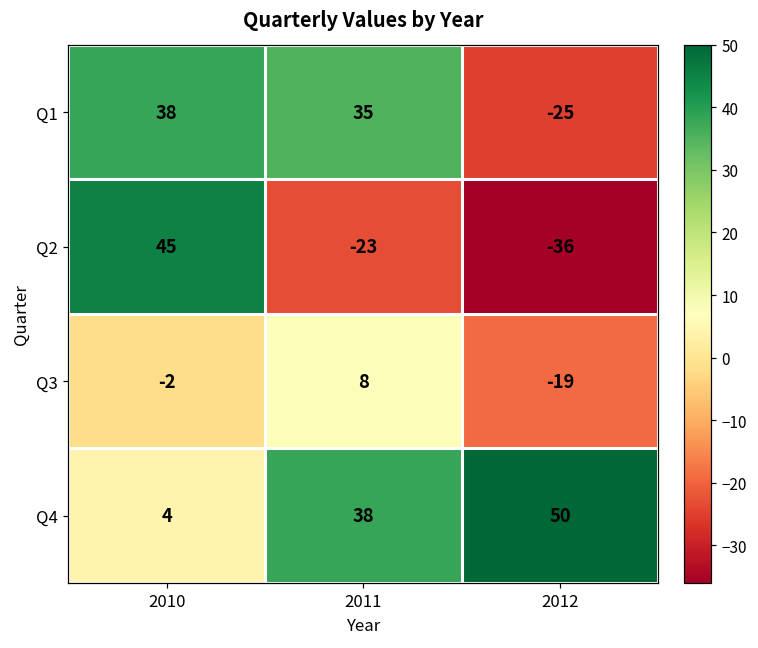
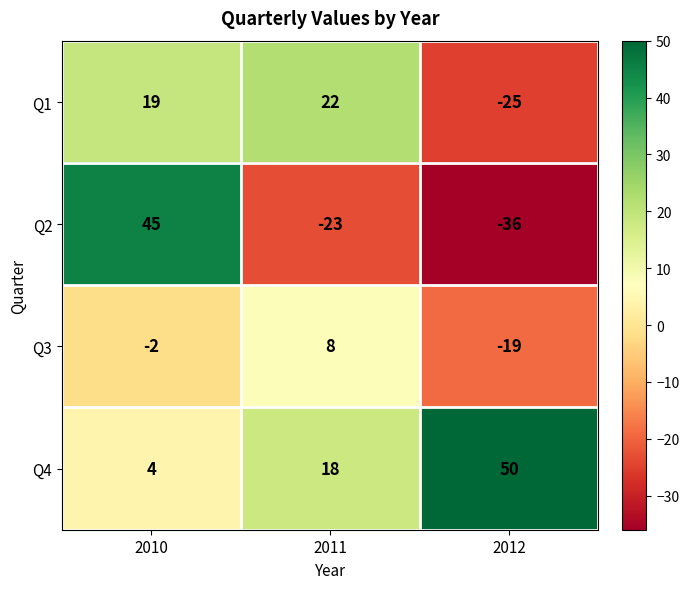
Q1, 2010: 38 -> 19
Q1, 2011: 35 -> 22
Q4, 2011: 38 -> 18
